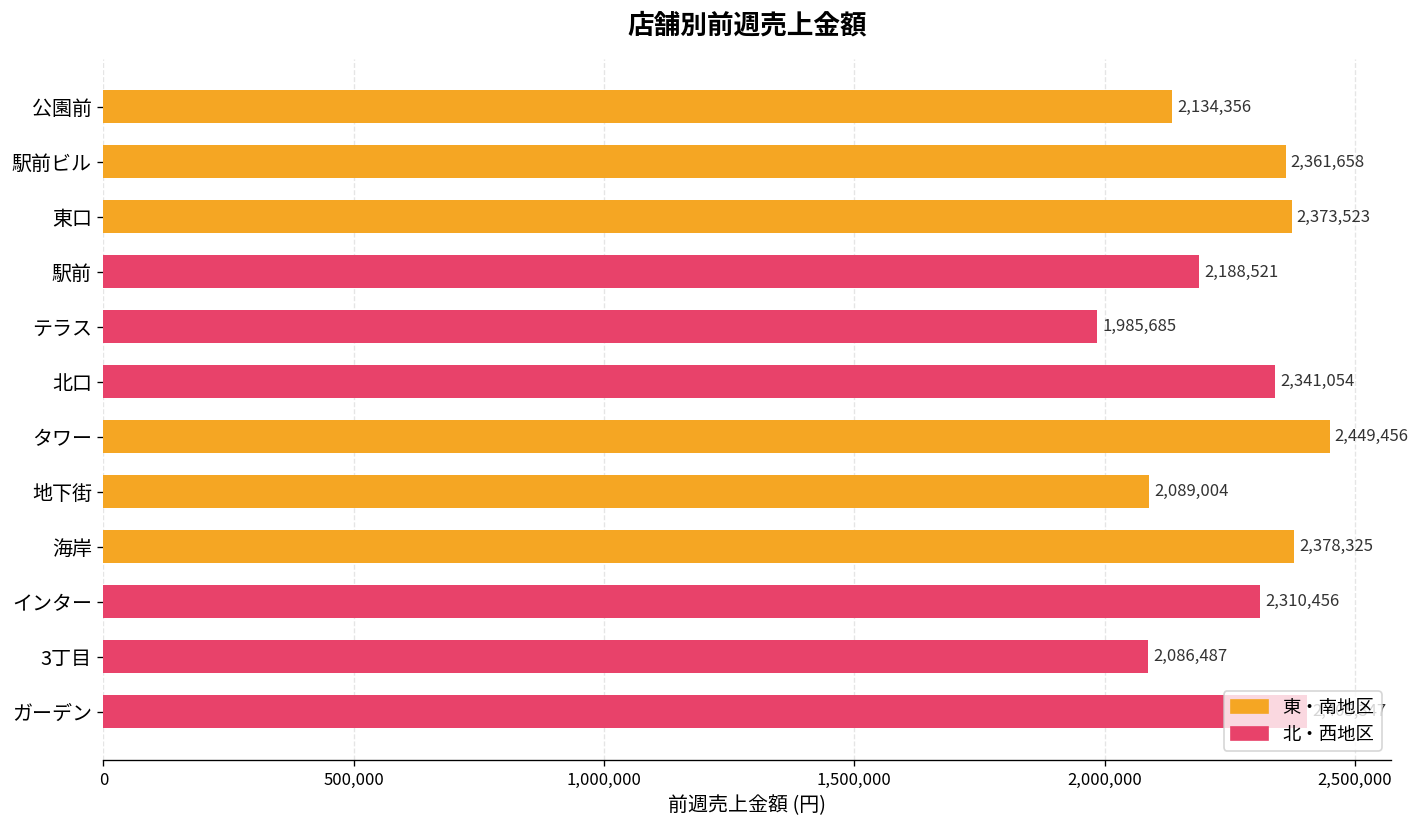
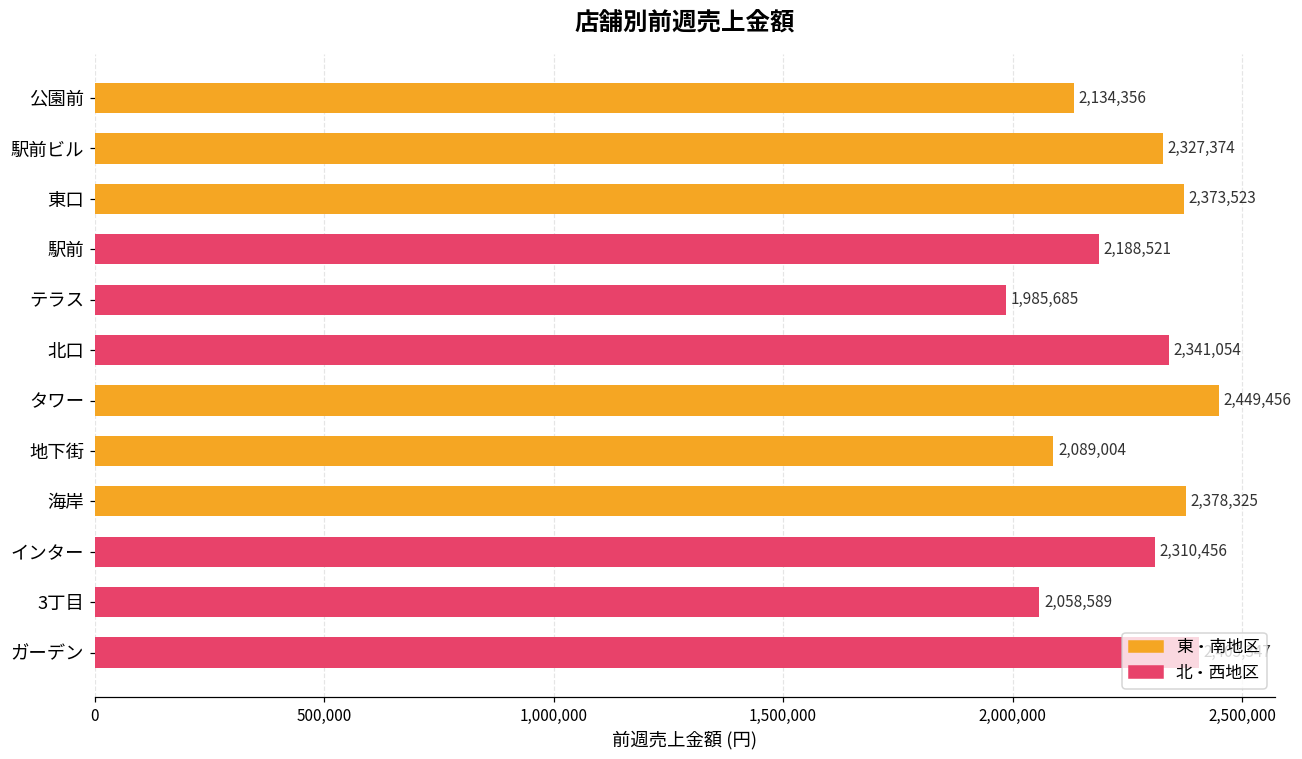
駅前ビル: 2,361,658 -> 2,327,374
3丁目: 2,086,487 -> 2,058,589
